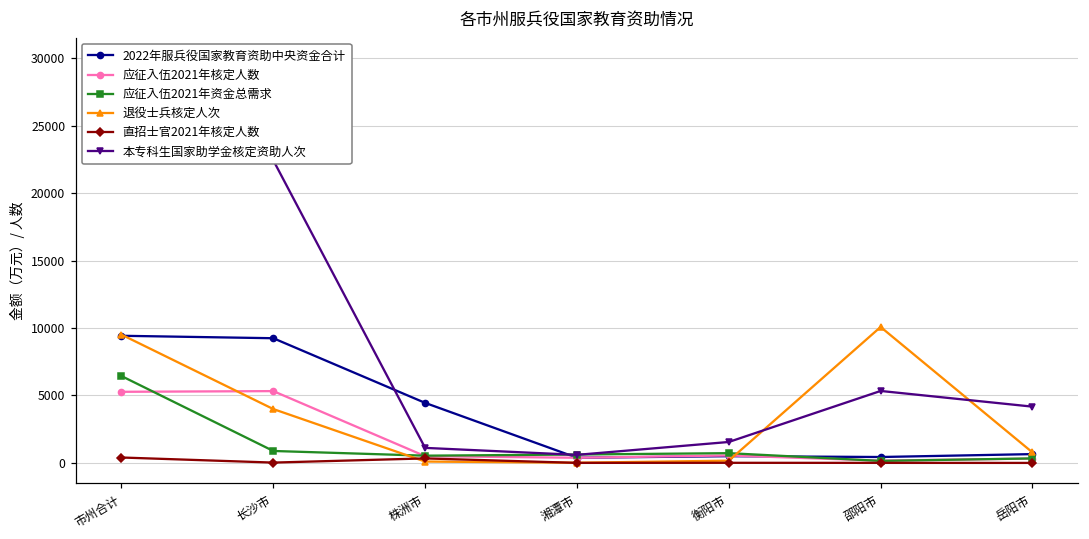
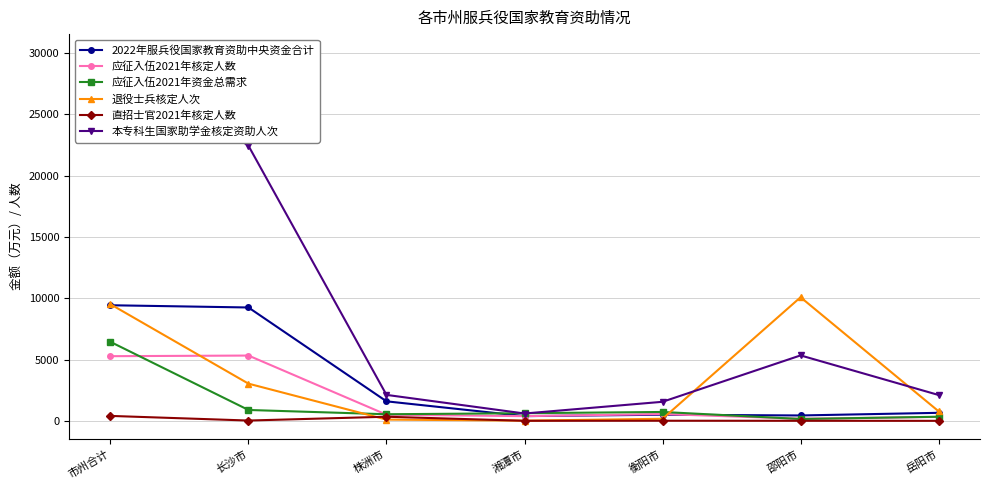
退役士兵核定人次, 长沙市: 4000 -> 3000
2022年服兵役国家教育资助中央资金合计, 株洲市: 4500 -> 1600
本专科生国家助学金核定资助人次, 株洲市: 1100 -> 2100
本专科生国家助学金核定资助人次, 岳阳市: 4200 -> 2100
